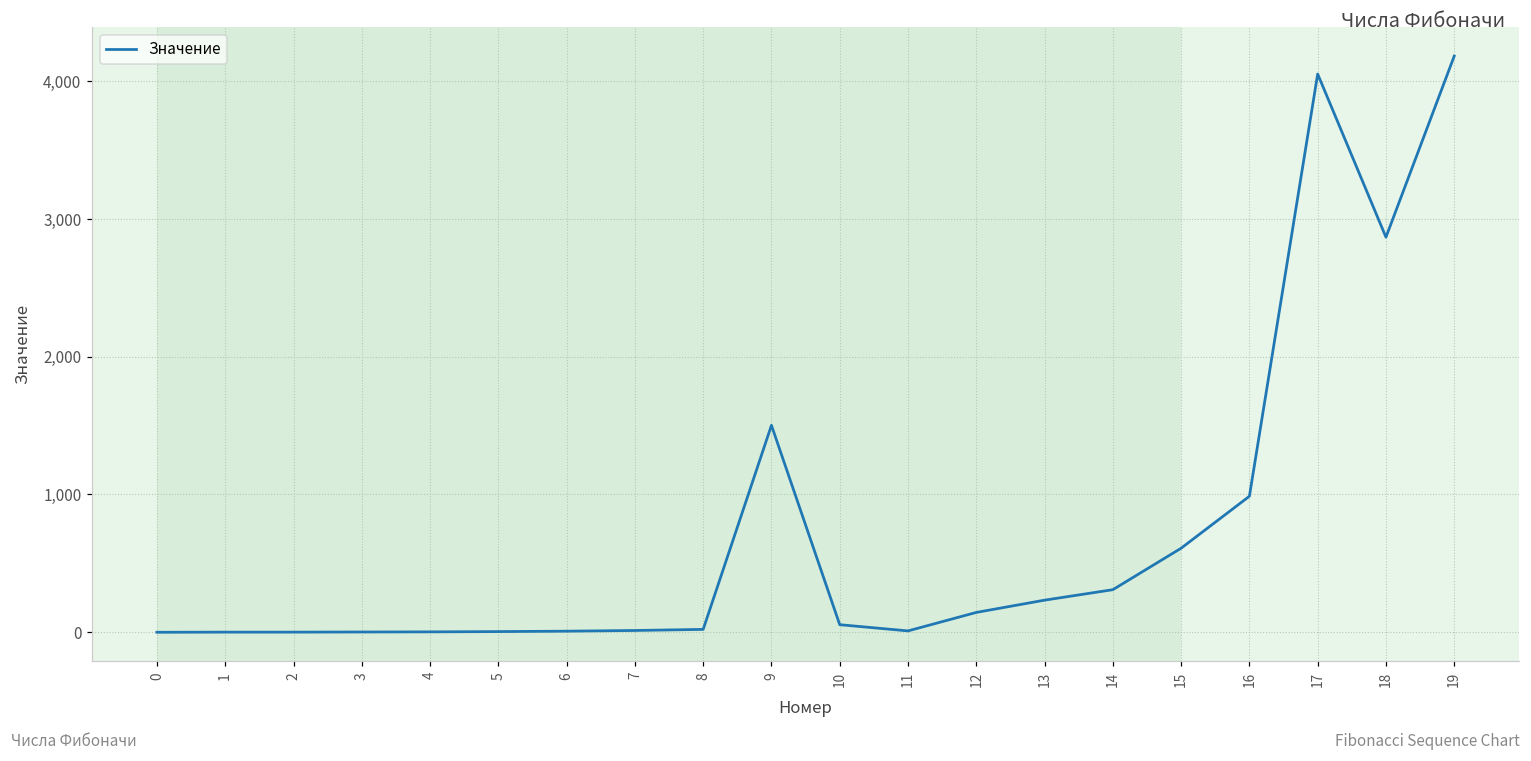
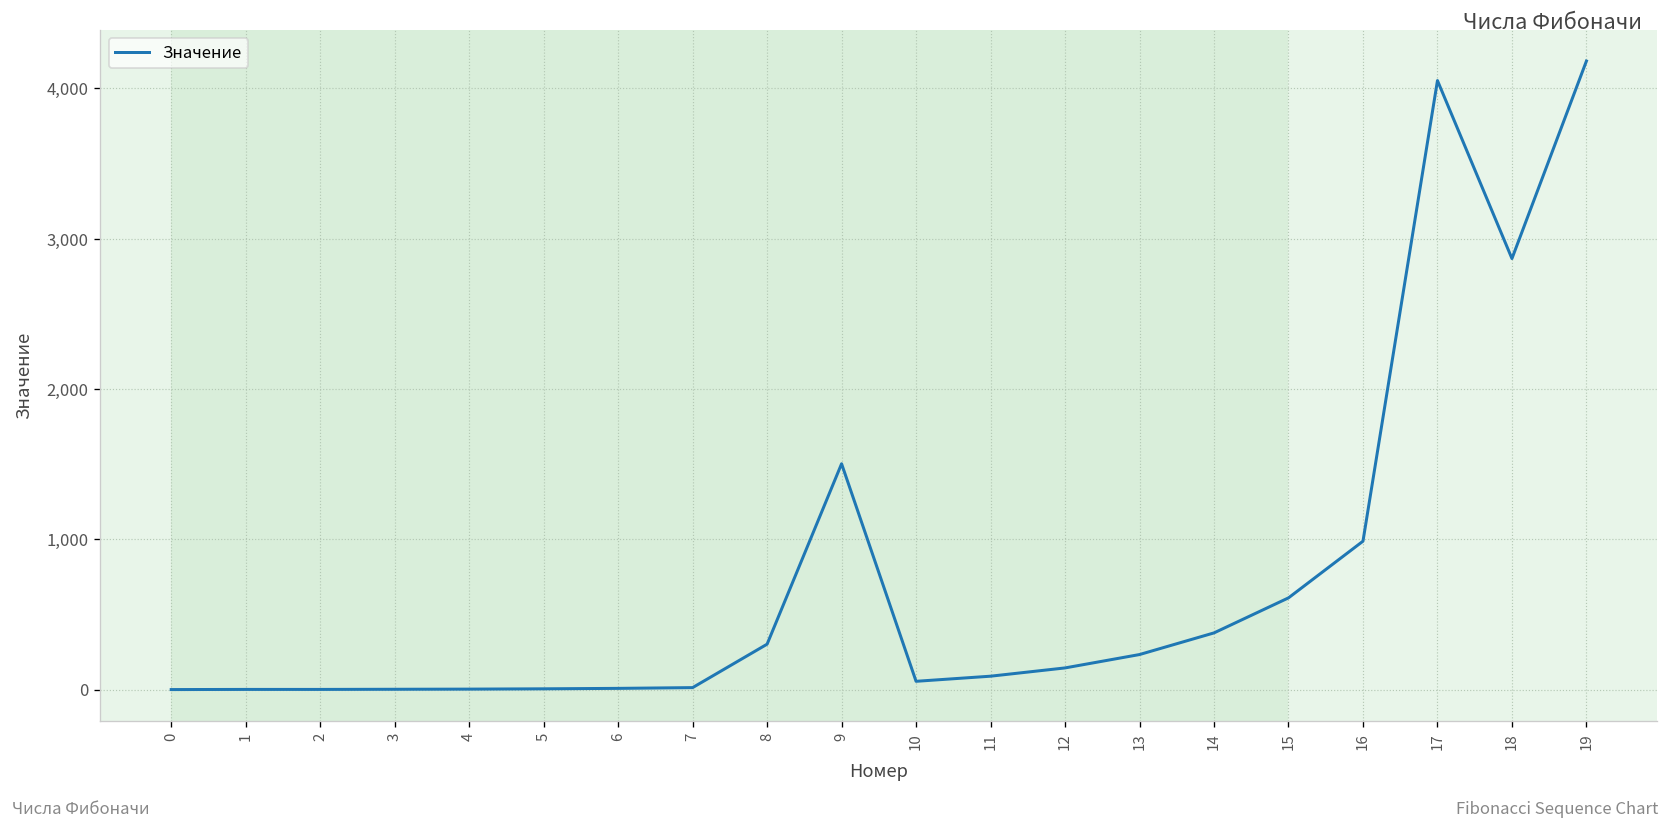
8: 20 -> 300
11: 10 -> 90
14: 310 -> 380
